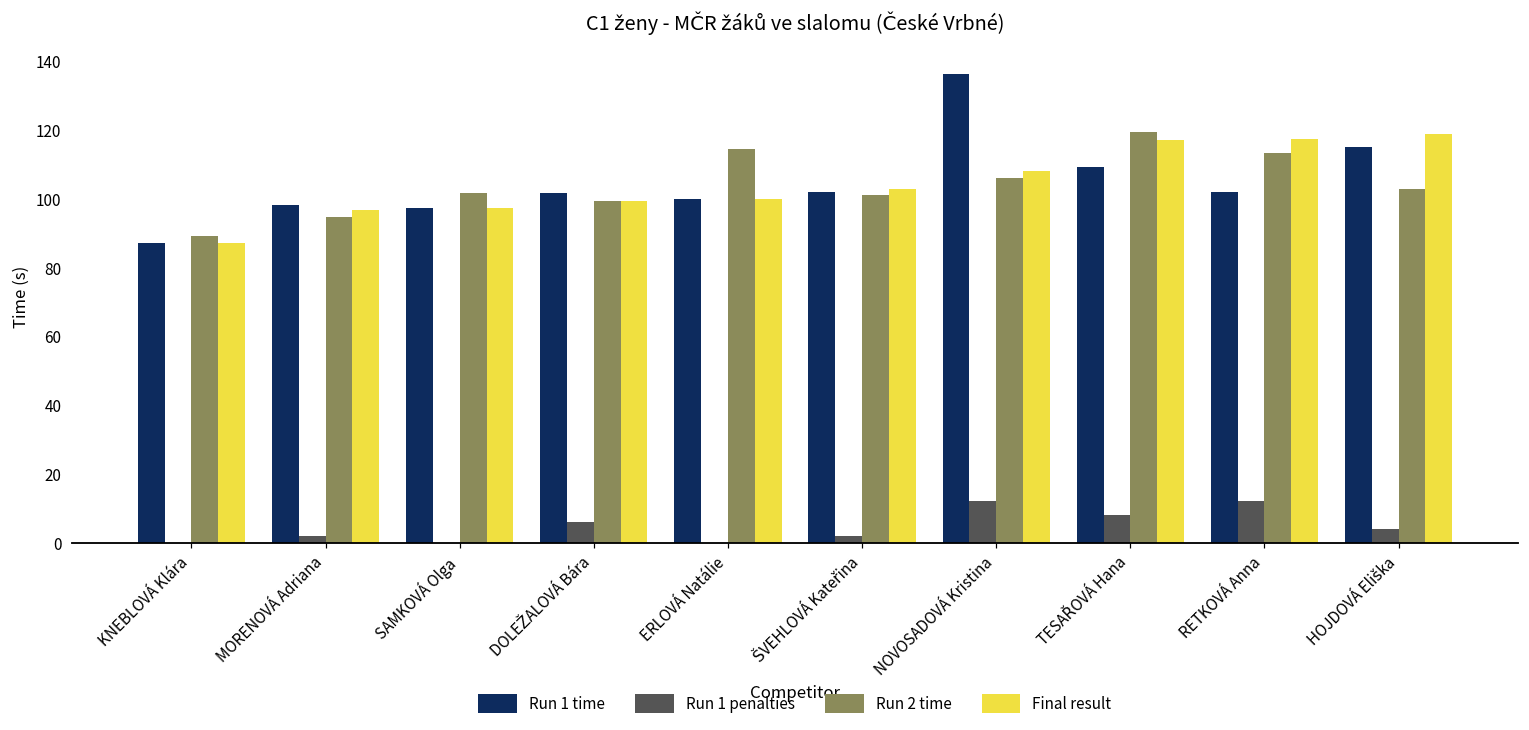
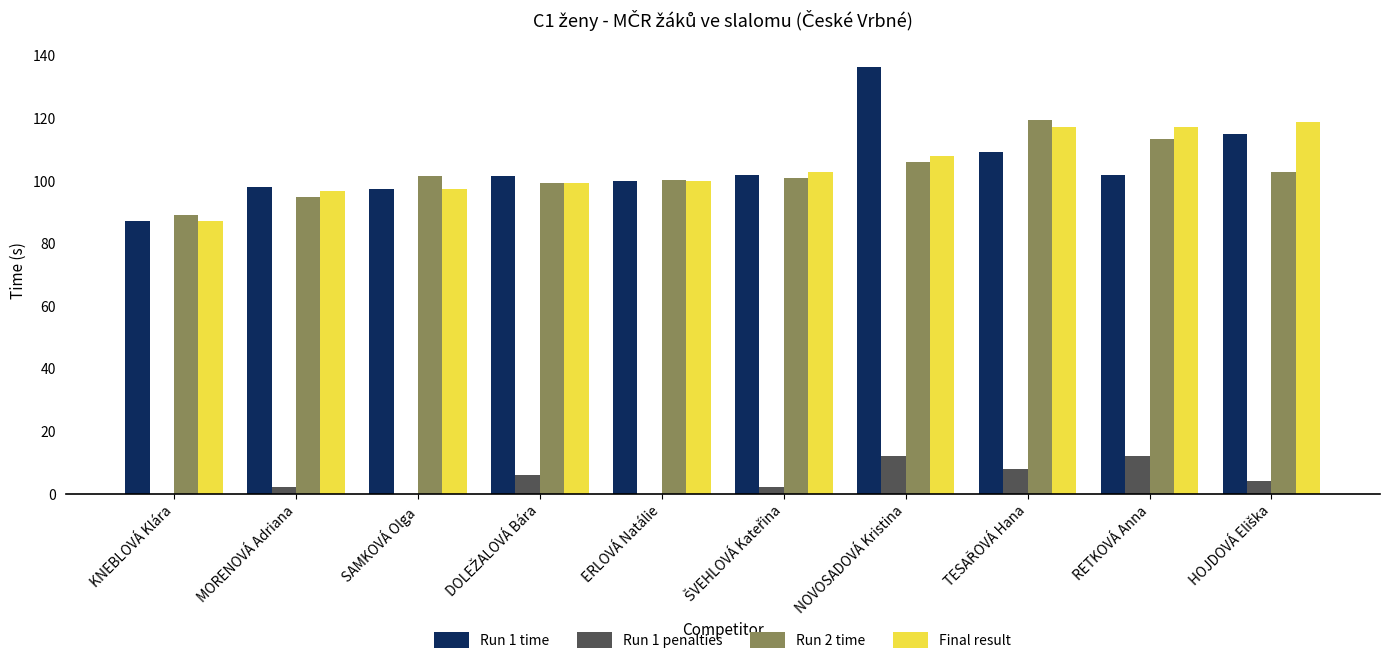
Run 2 time, ERLOVÁ Natálie: 114 -> 100
